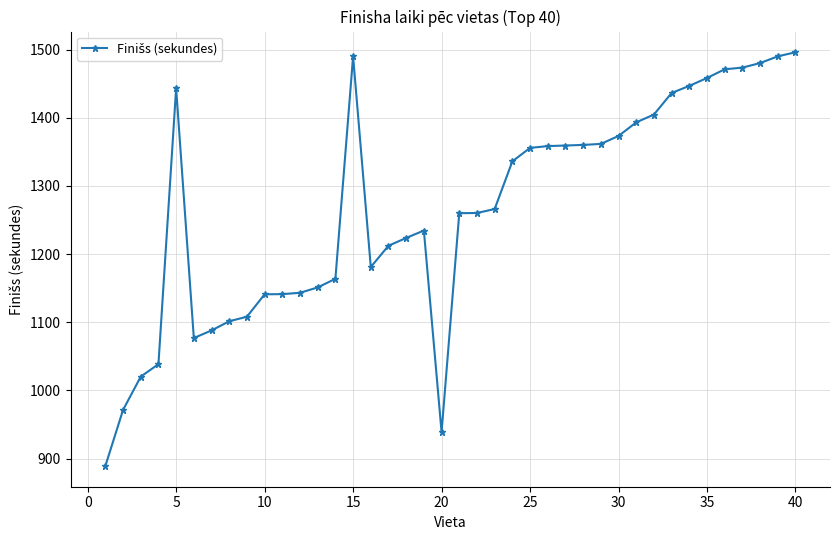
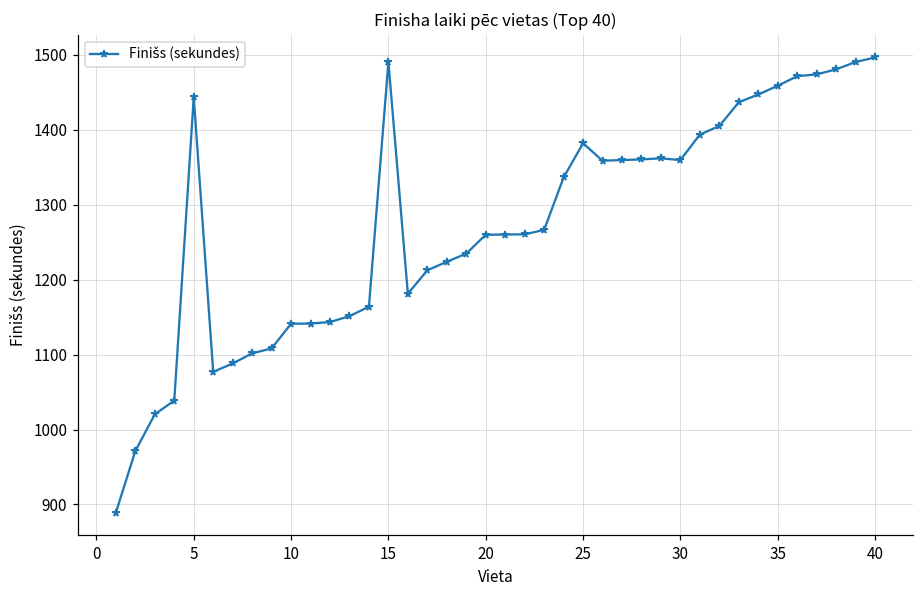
20: 940 -> 1260
25: 1360 -> 1380
30: 1370 -> 1360
